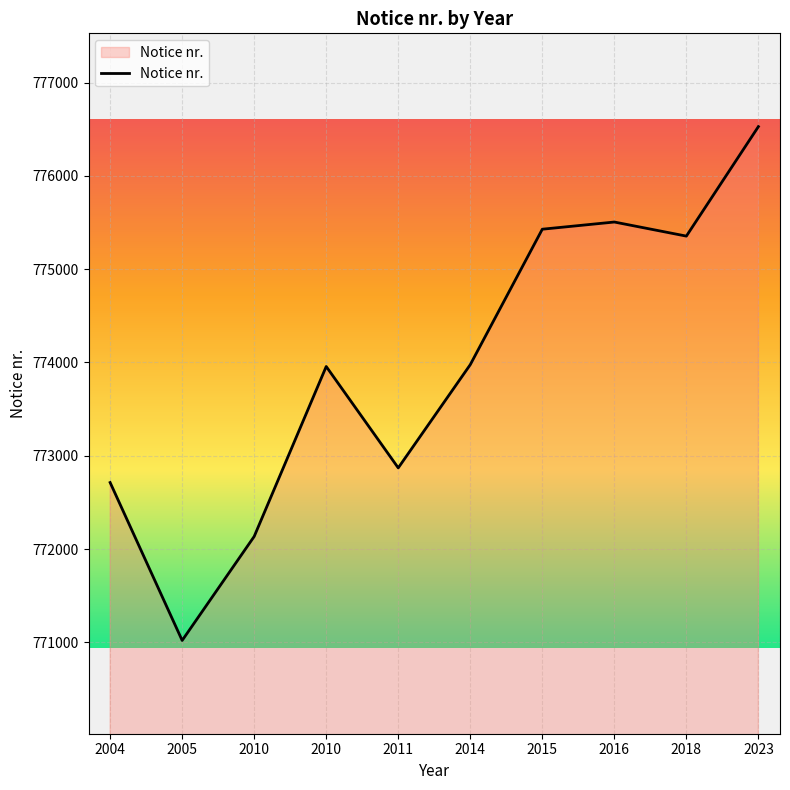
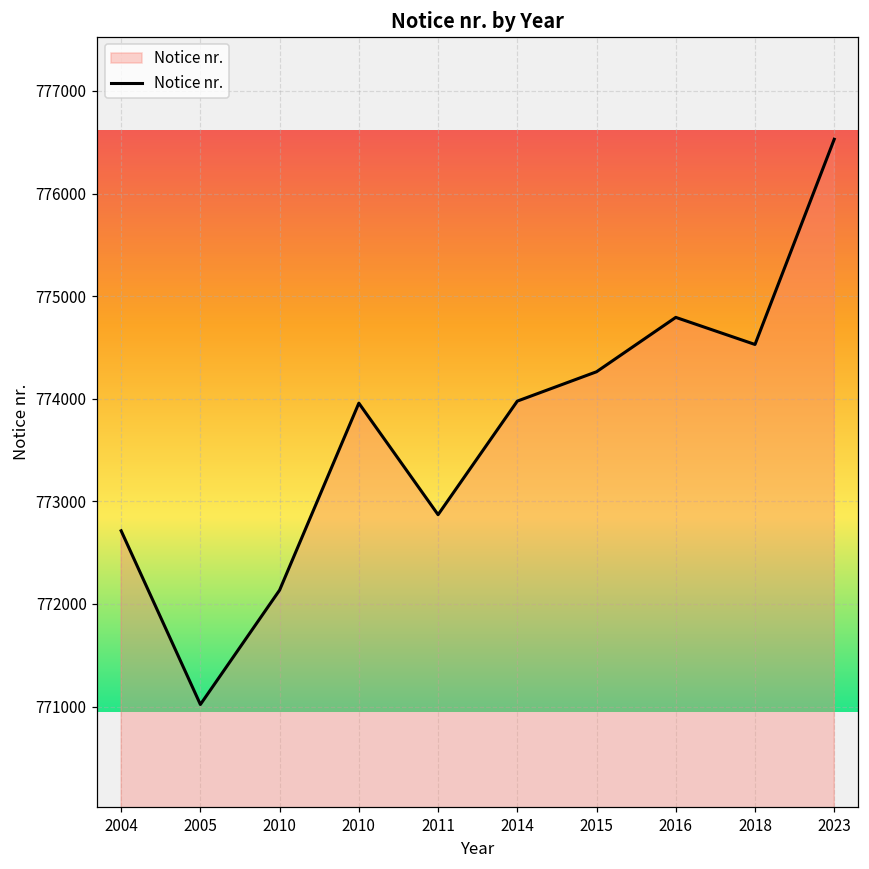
2015: 775400 -> 774300
2016: 775500 -> 774800
2018: 775400 -> 774500
